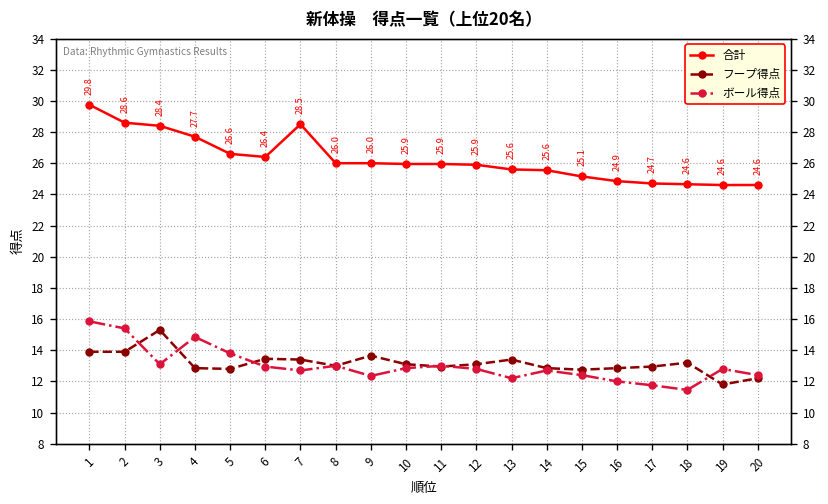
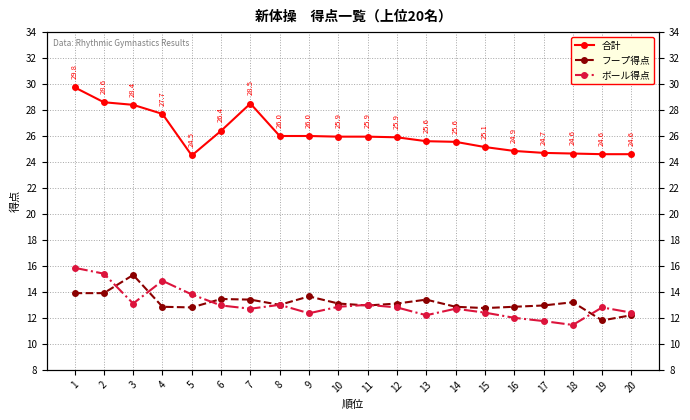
合計, 5: 26.6 -> 24.5
